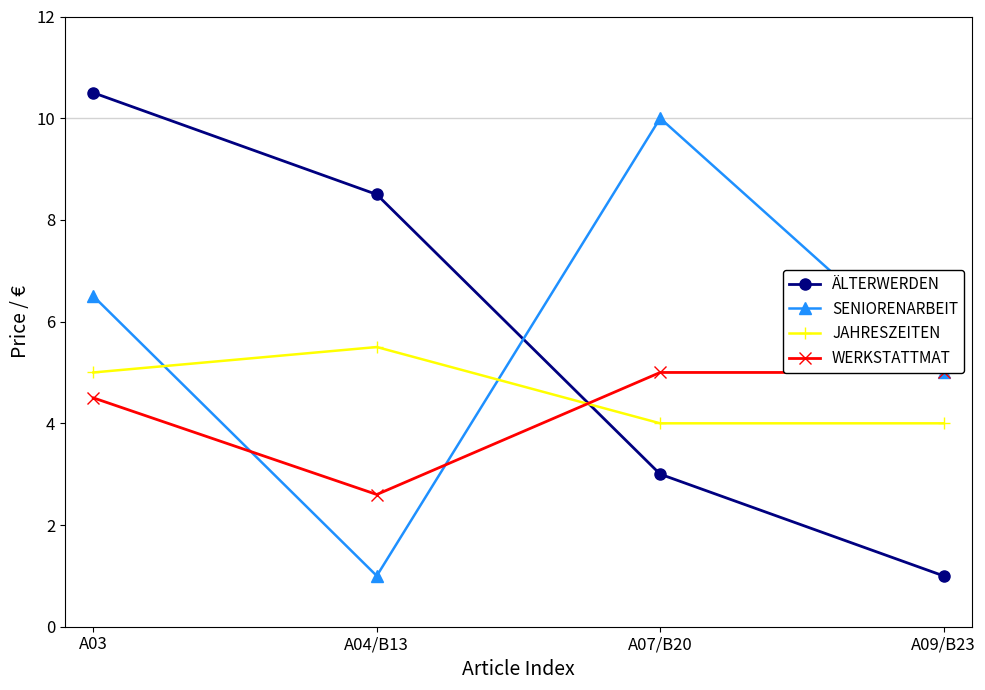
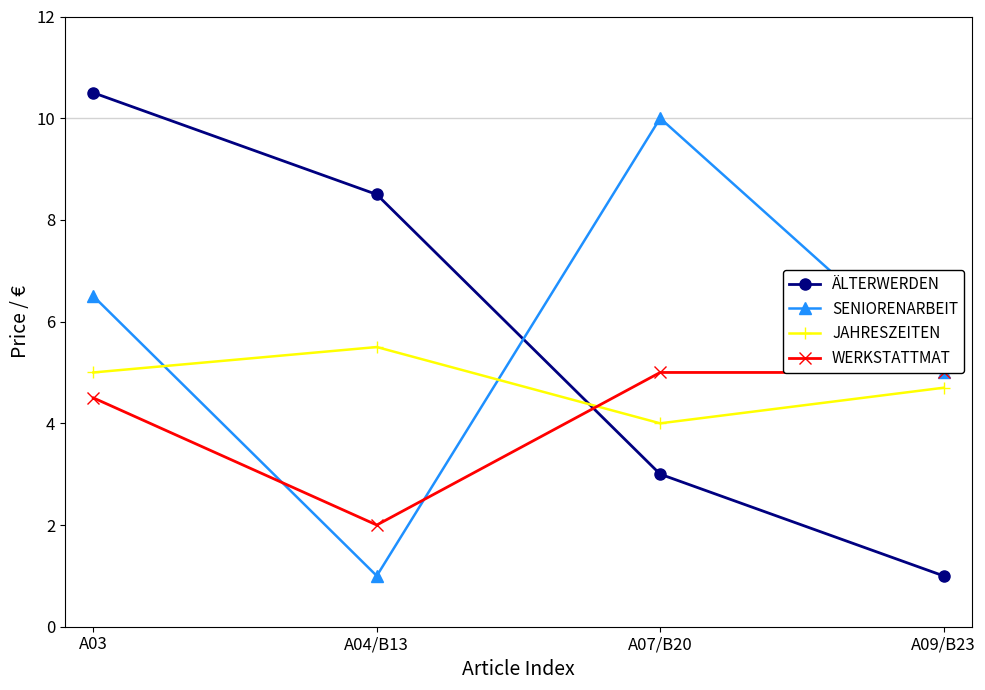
WERKSTATTMAT, A04/B13: 2.6 -> 2.0
JAHRESZEITEN, A09/B23: 4.0 -> 4.7
